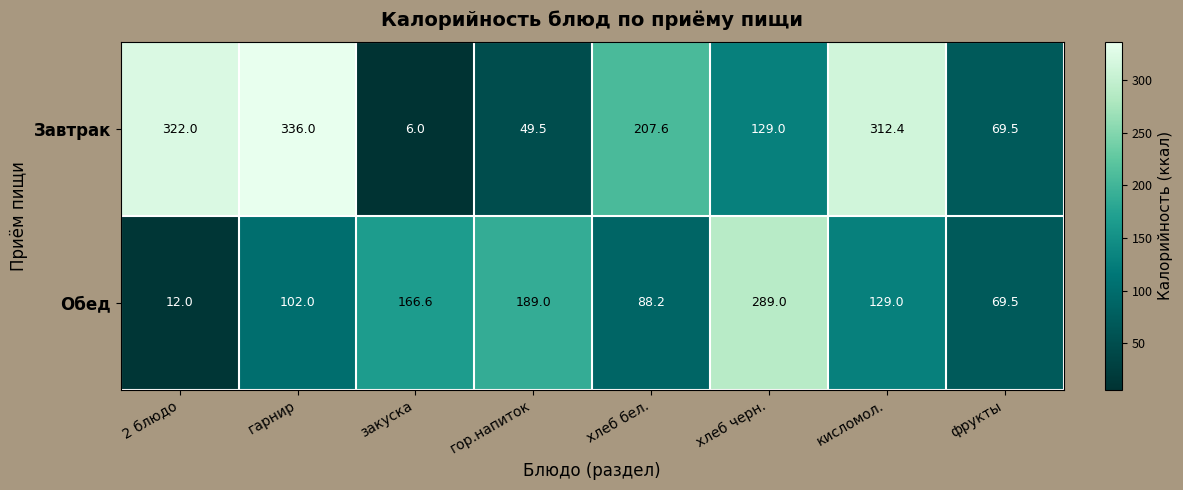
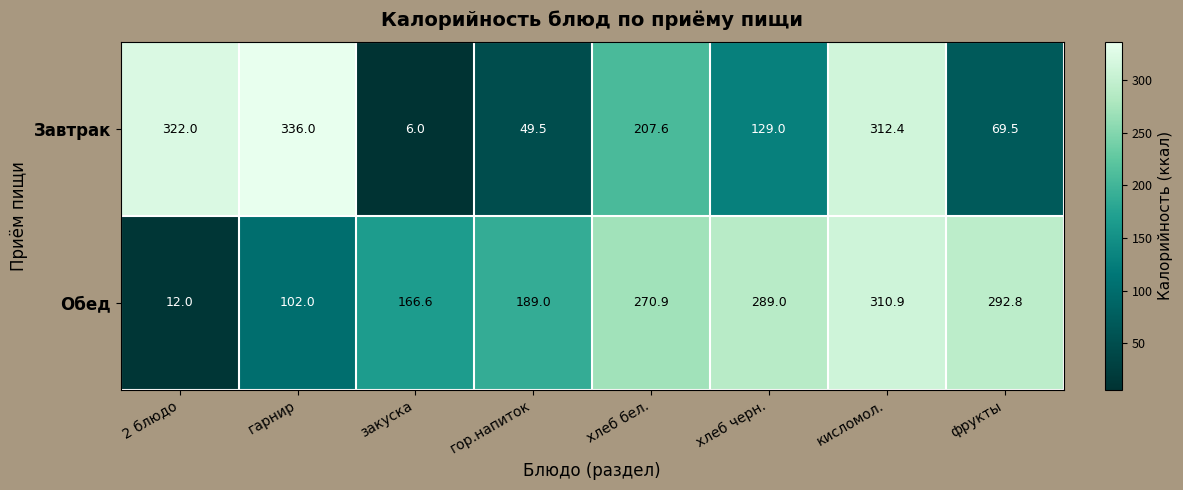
Обед, хлеб бел.: 88.2 -> 270.9
Обед, кисломол.: 129.0 -> 310.9
Обед, фрукты: 69.5 -> 292.8
